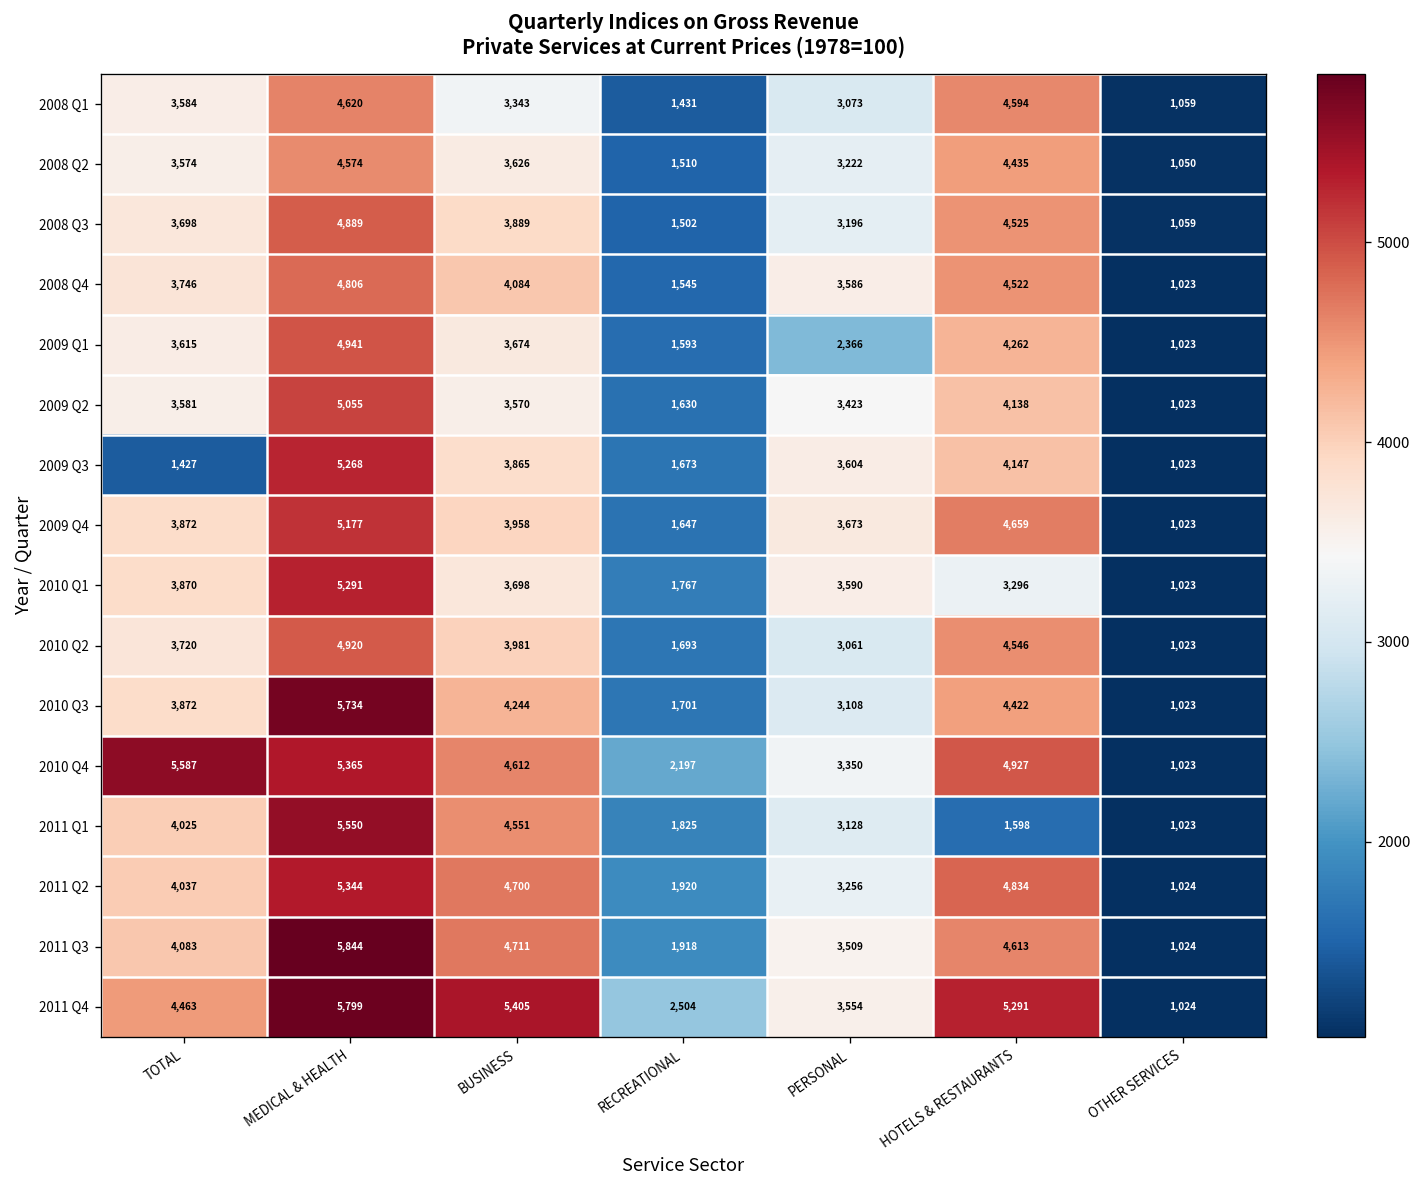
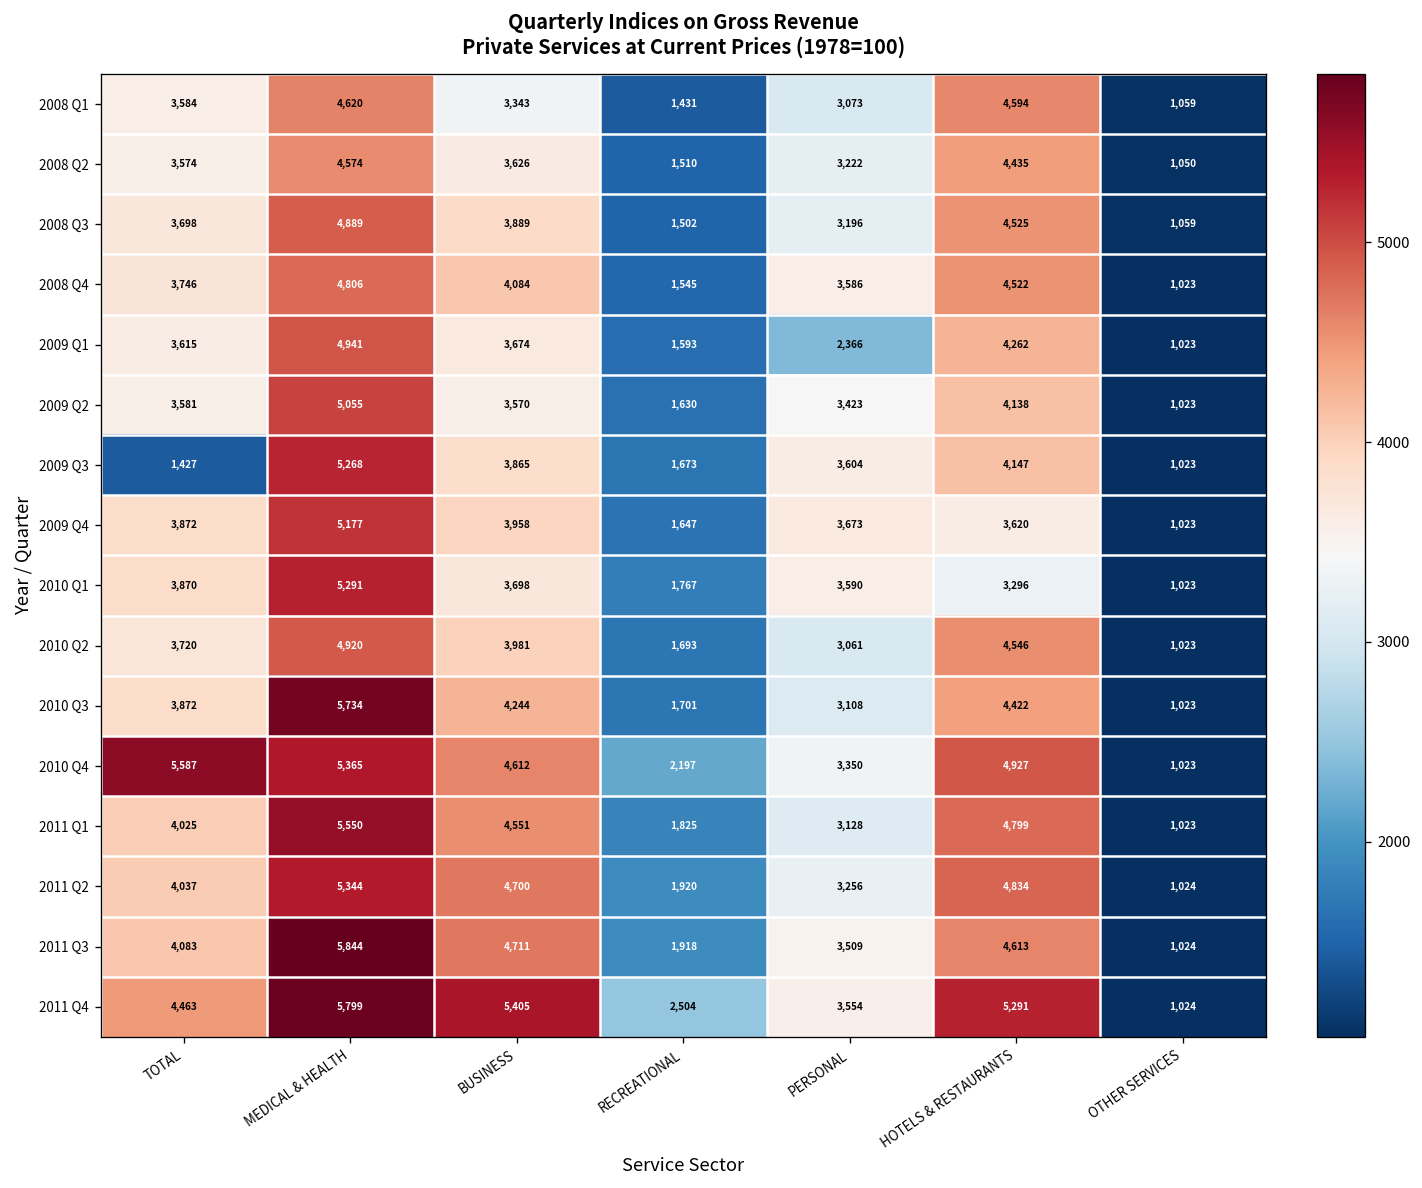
2009 Q4, HOTELS & RESTAURANTS: 4,659 -> 3,620
2011 Q1, HOTELS & RESTAURANTS: 1,598 -> 4,799
